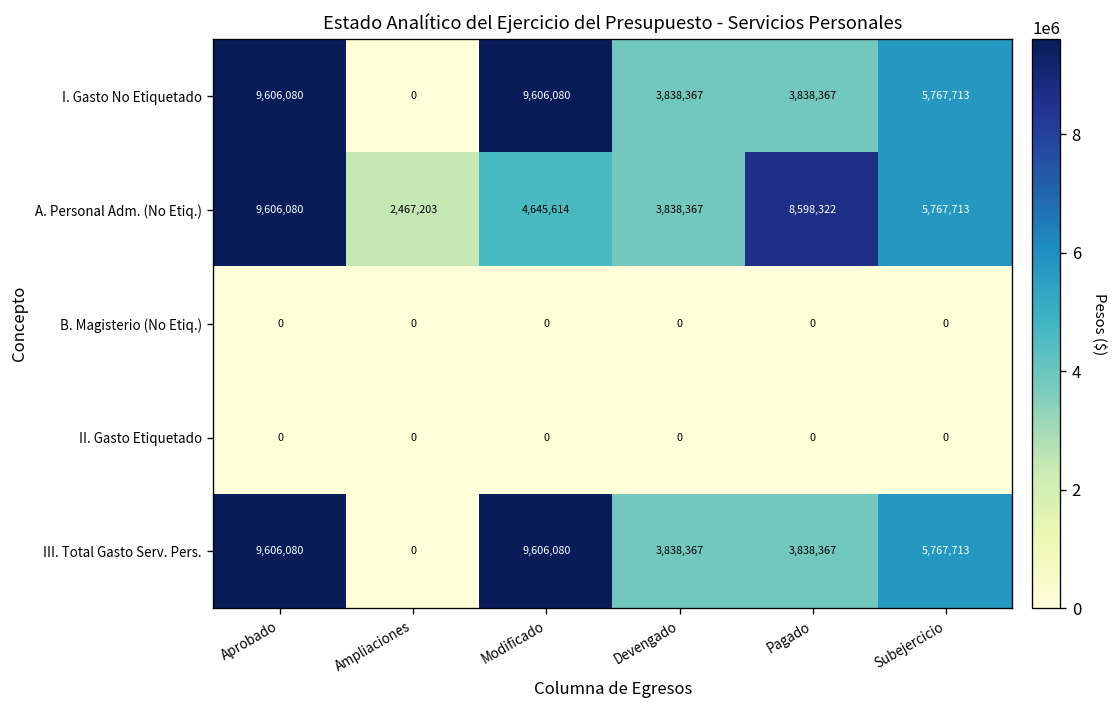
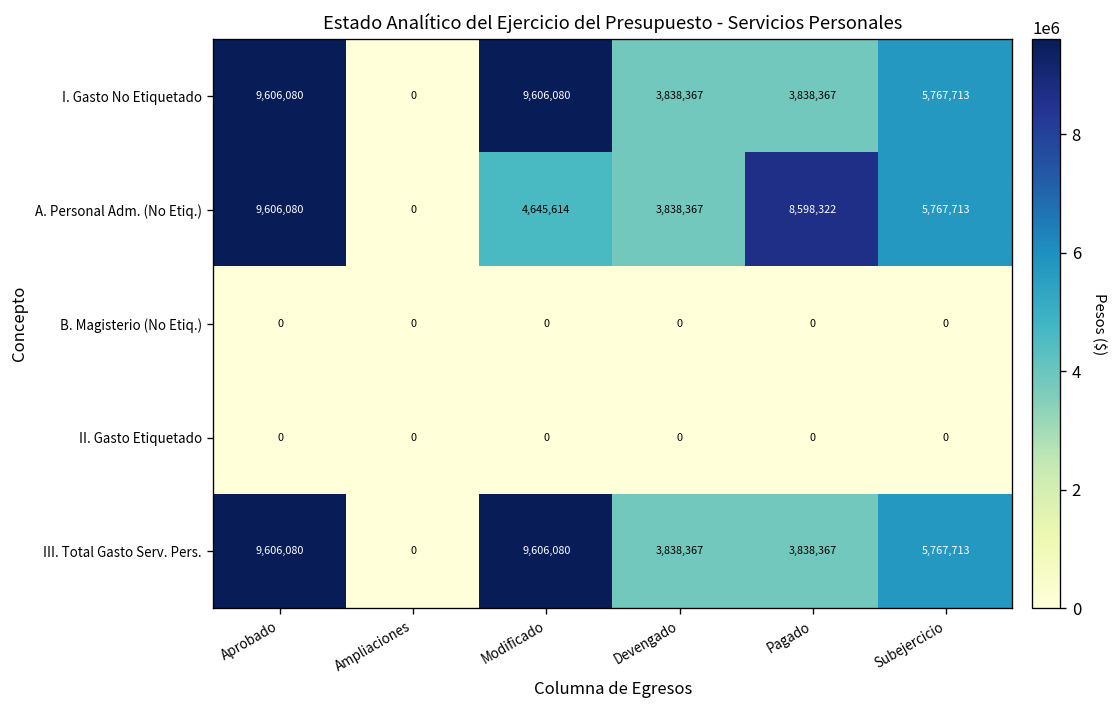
A. Personal Adm. (No Etiq.), Ampliaciones: 2,467,203 -> 0
